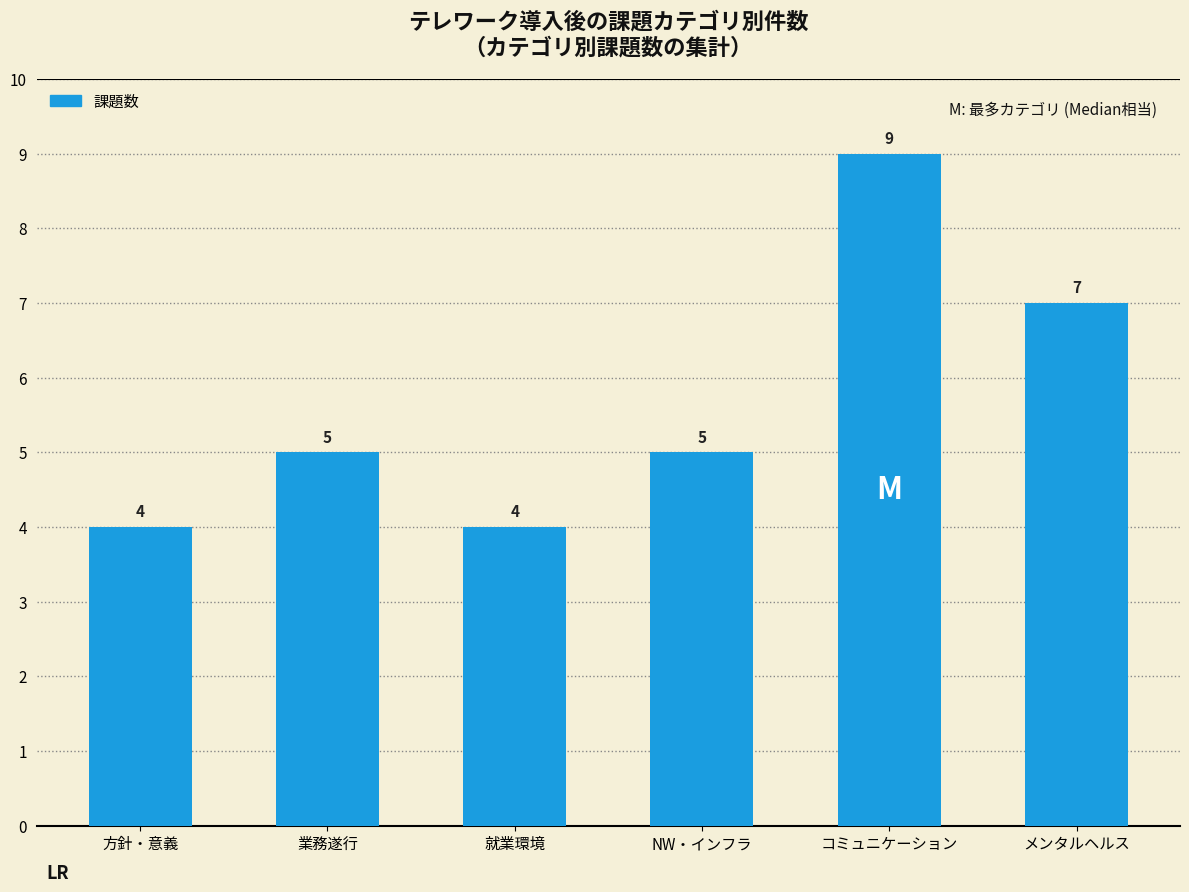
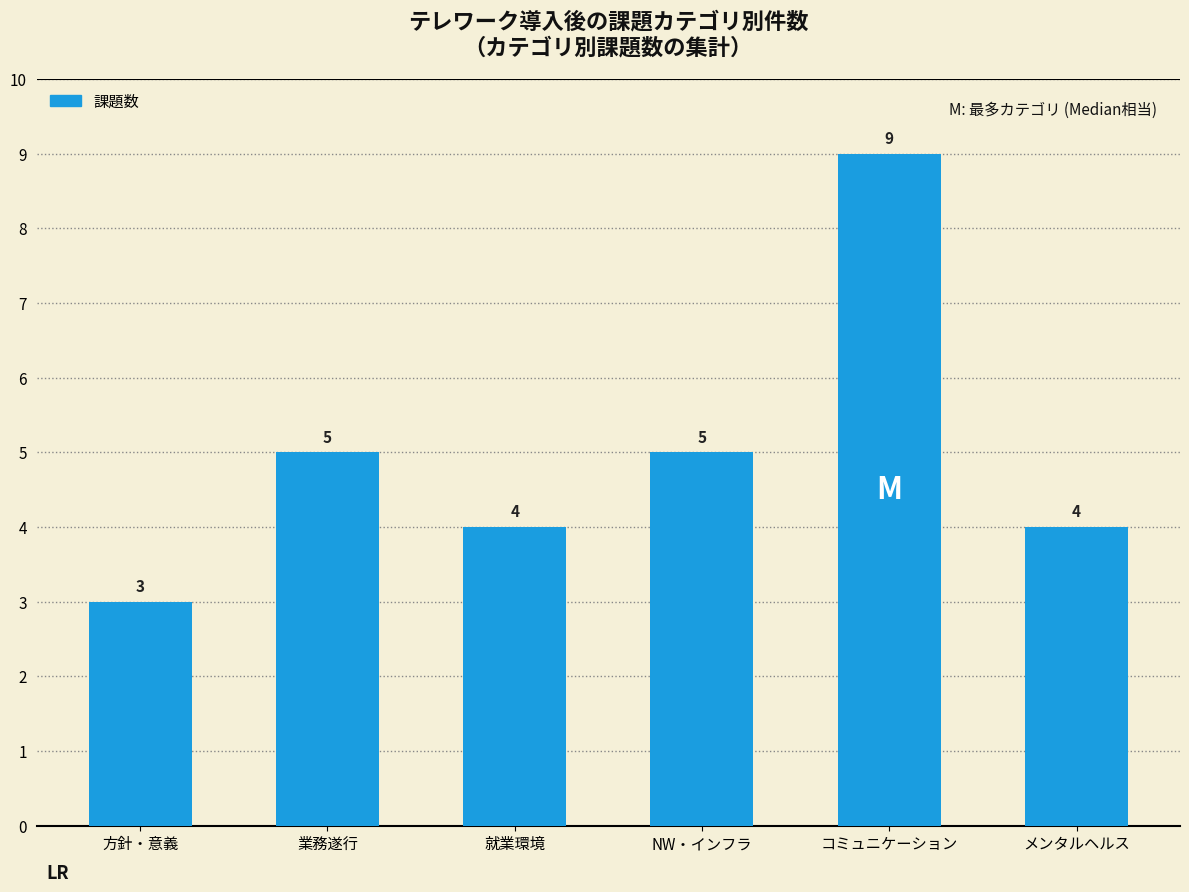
方針・意義: 4 -> 3
メンタルヘルス: 7 -> 4
